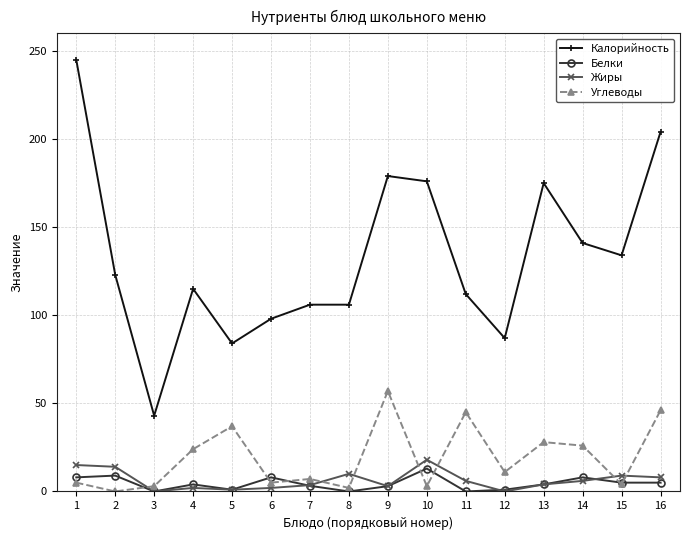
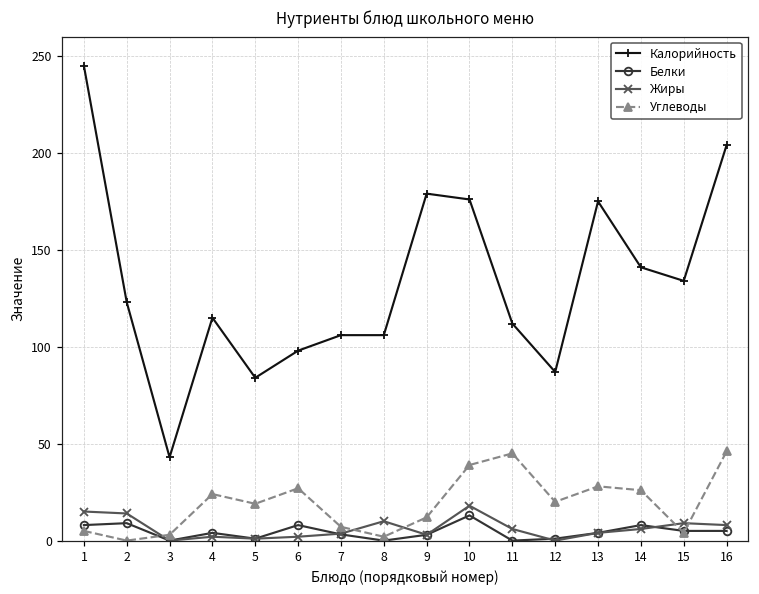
Углеводы, 5: 37 -> 19
Углеводы, 6: 5 -> 27
Углеводы, 9: 57 -> 12
Углеводы, 10: 3 -> 39
Углеводы, 12: 11 -> 20
